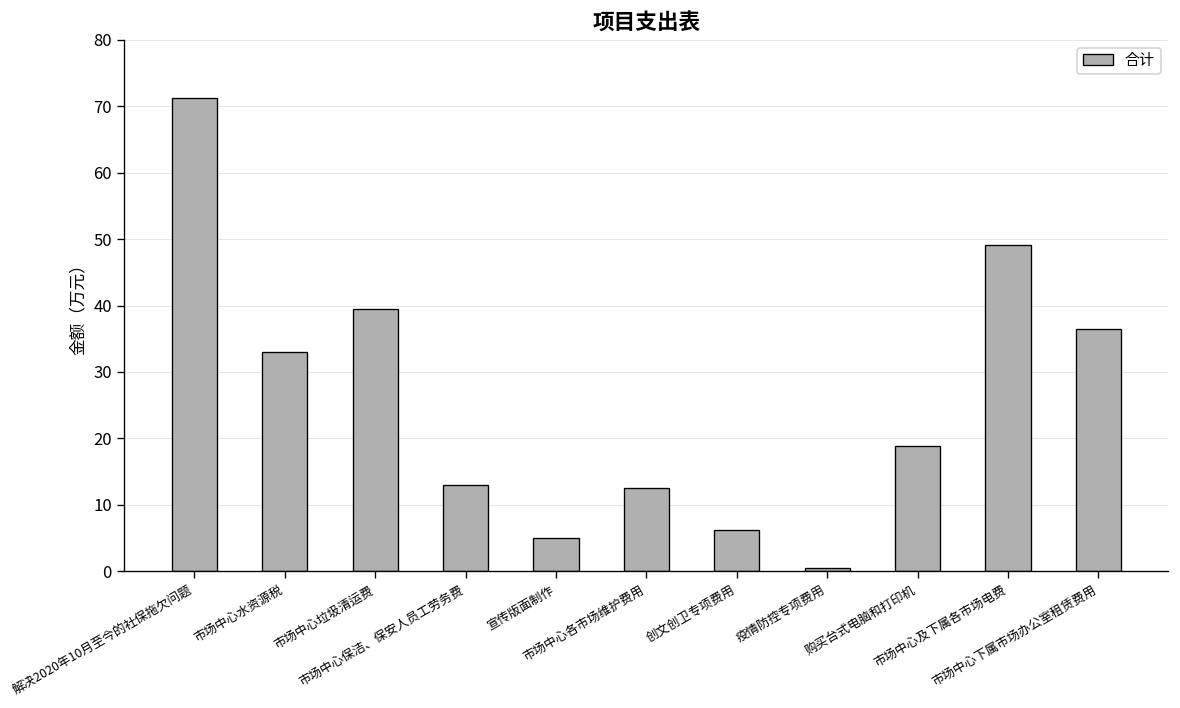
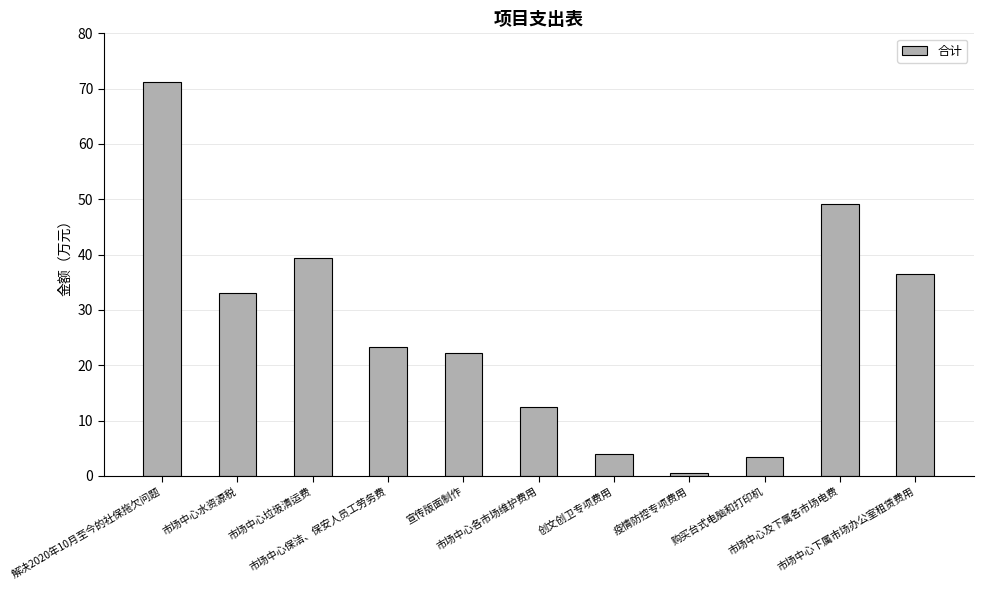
市场中心保洁、保安人员工劳务费: 13 -> 23
宣传版面制作: 5 -> 22
创文创卫专项费用: 6 -> 4
购买台式电脑和打印机: 19 -> 3
